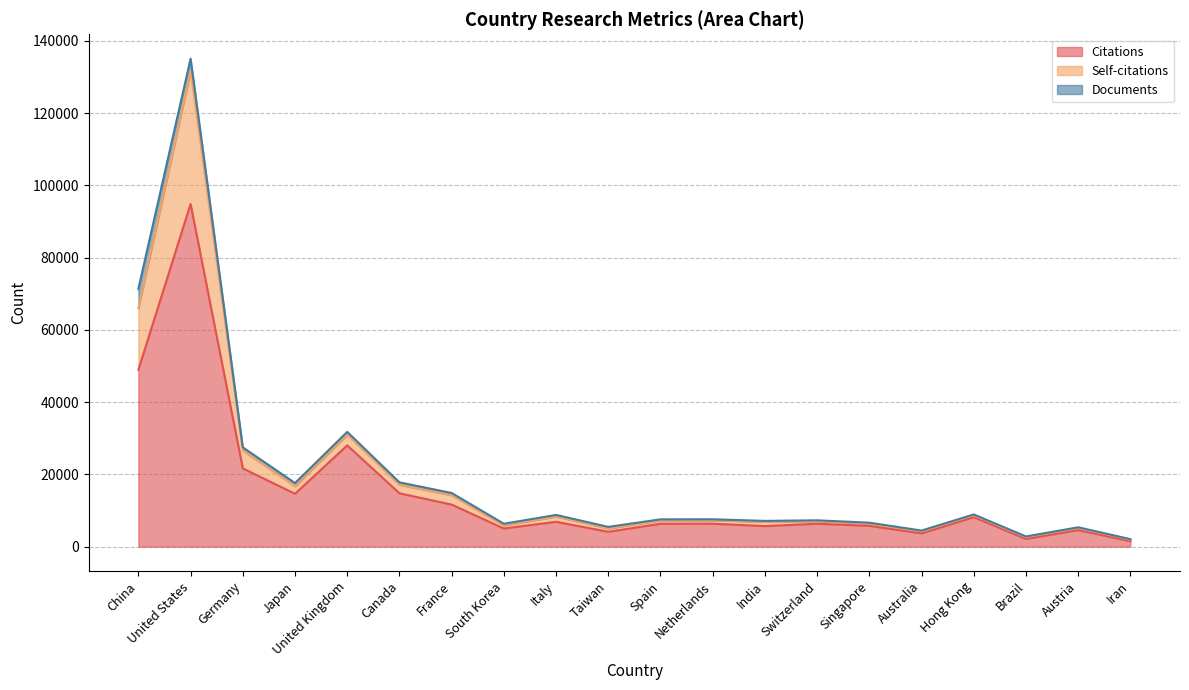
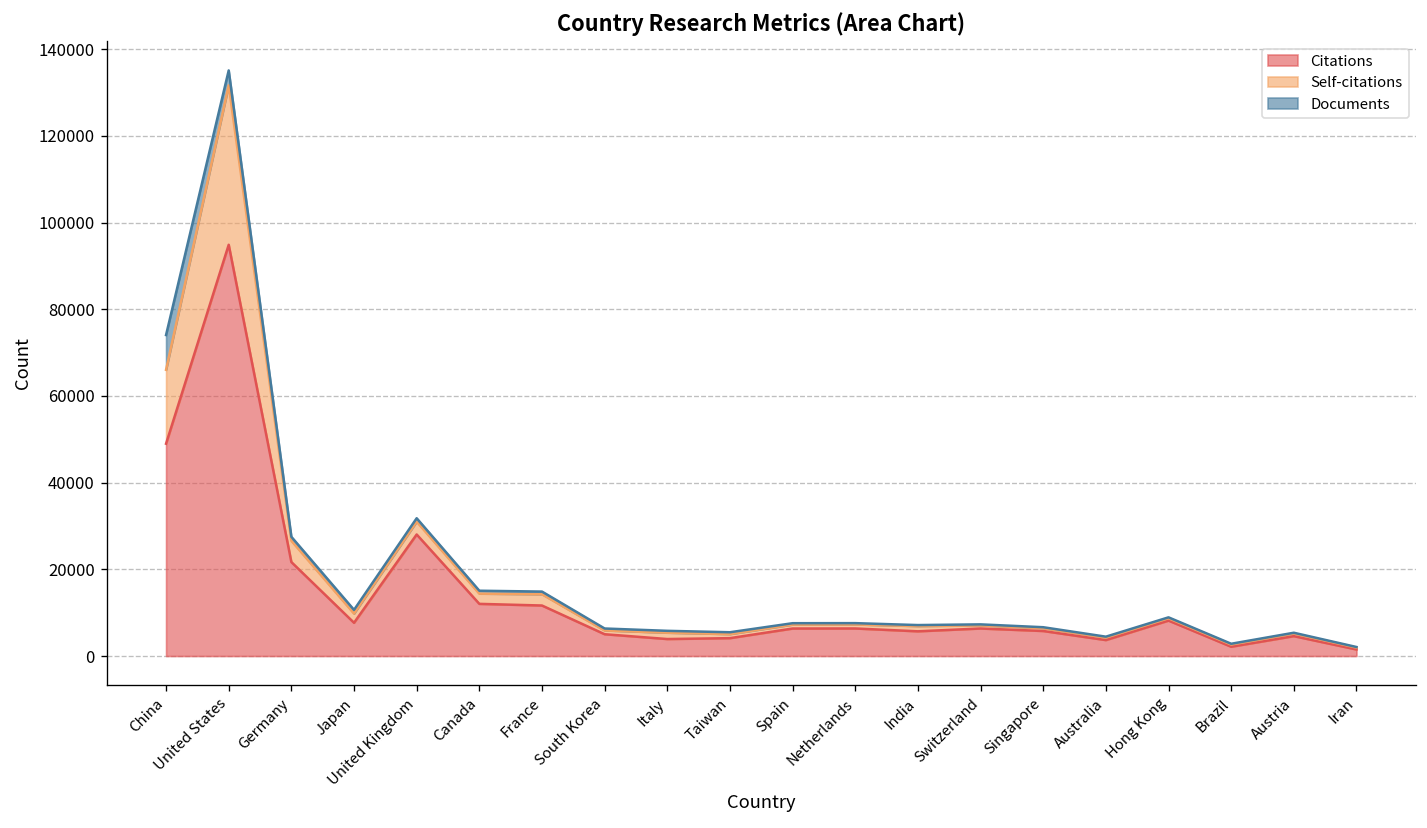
Documents, China: 5000 -> 8000
Citations, Japan: 15000 -> 8000
Citations, Canada: 15000 -> 12000
Citations, Italy: 7000 -> 4000
